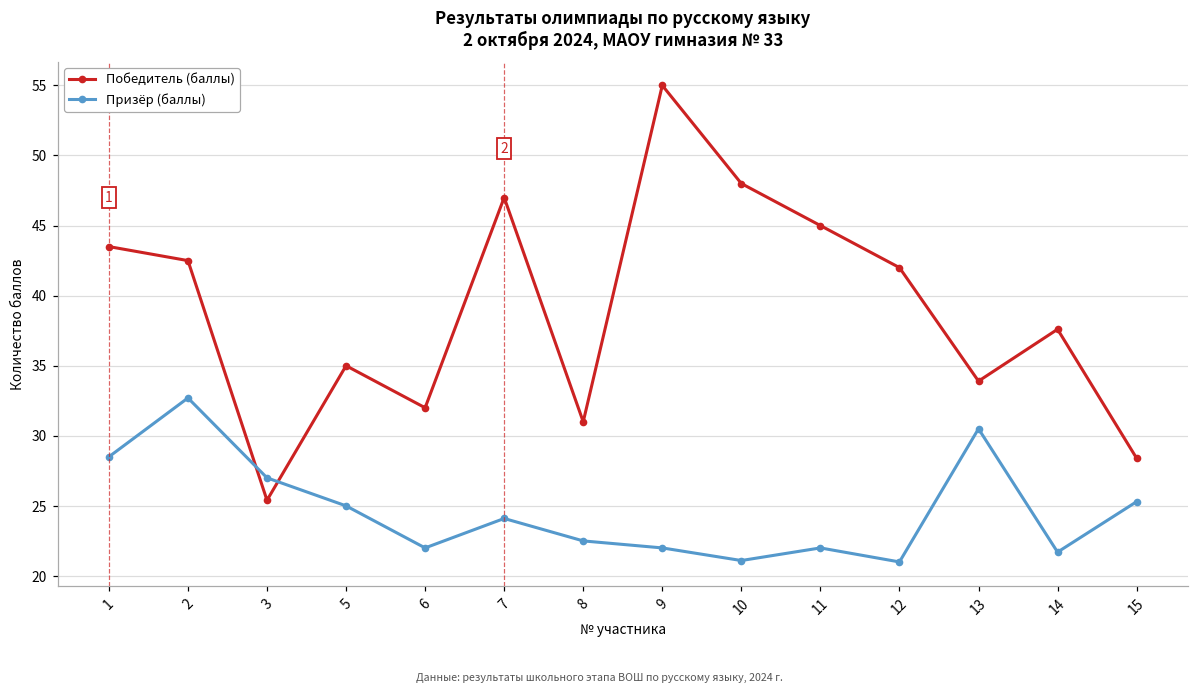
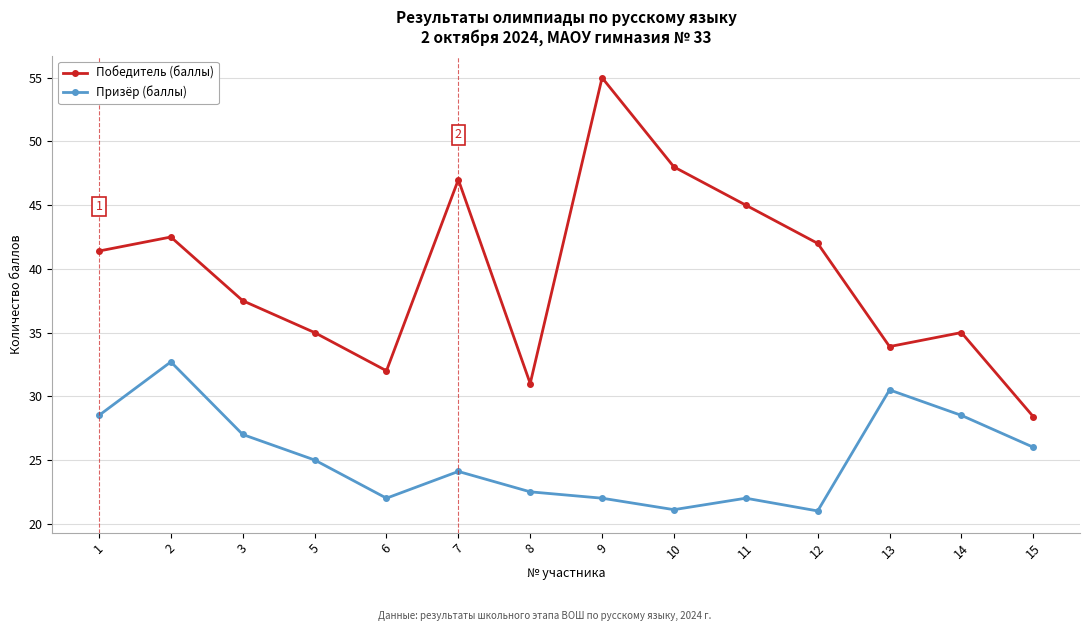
Победитель (баллы), 1: 43.5 -> 41.4
Победитель (баллы), 3: 25.4 -> 37.5
Победитель (баллы), 14: 37.6 -> 35.0
Призёр (баллы), 14: 21.7 -> 28.5
Призёр (баллы), 15: 25.3 -> 26.0
